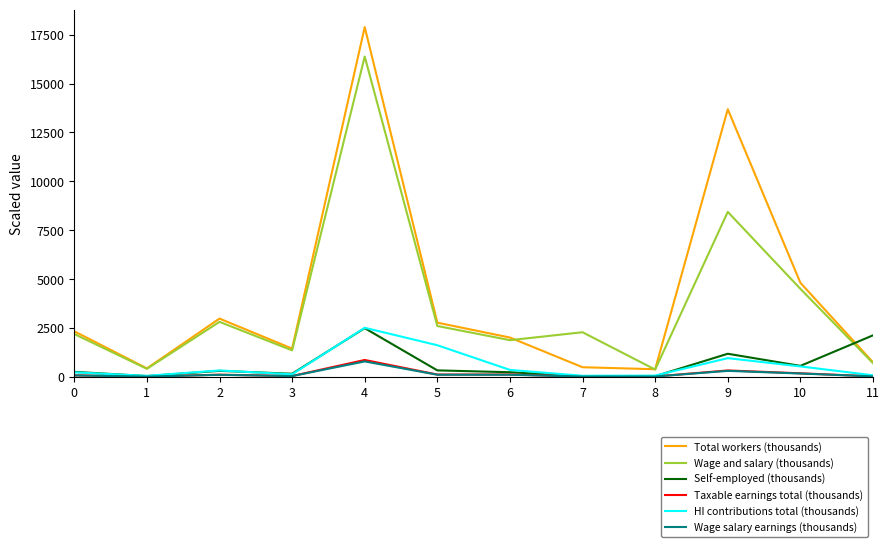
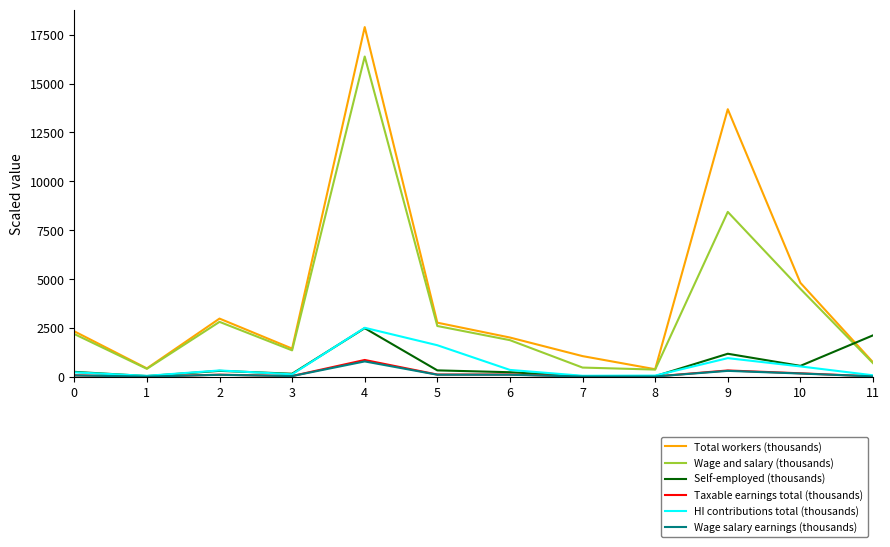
Total workers (thousands), 7: 500 -> 1100
Wage and salary (thousands), 7: 2300 -> 500
